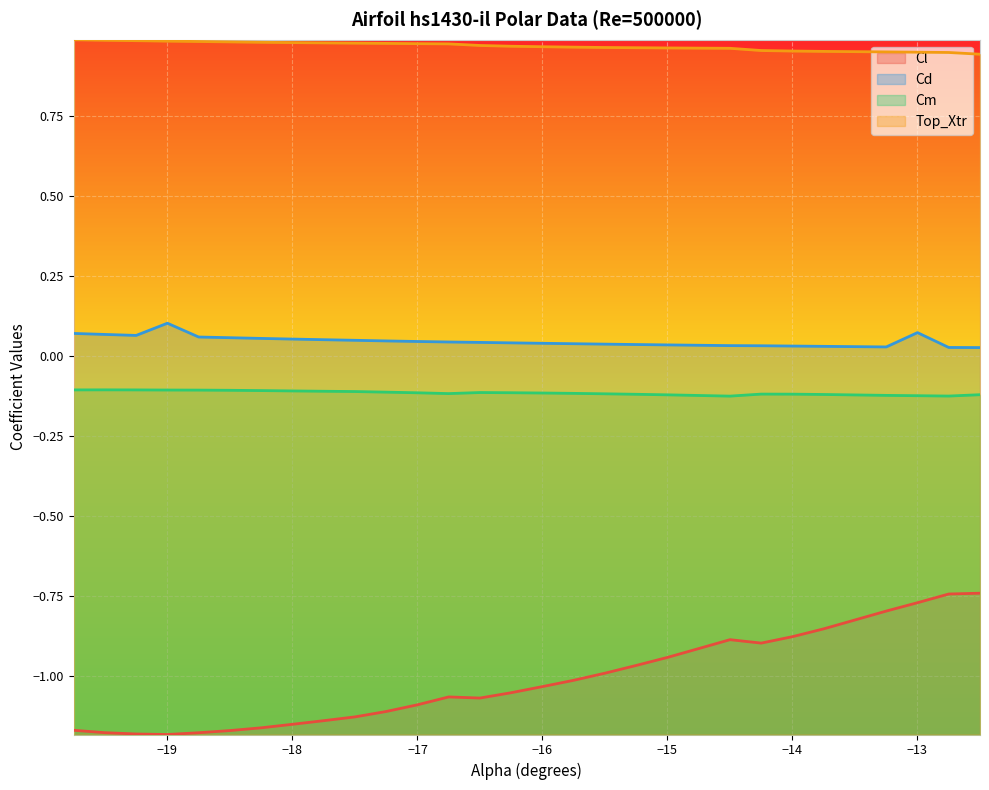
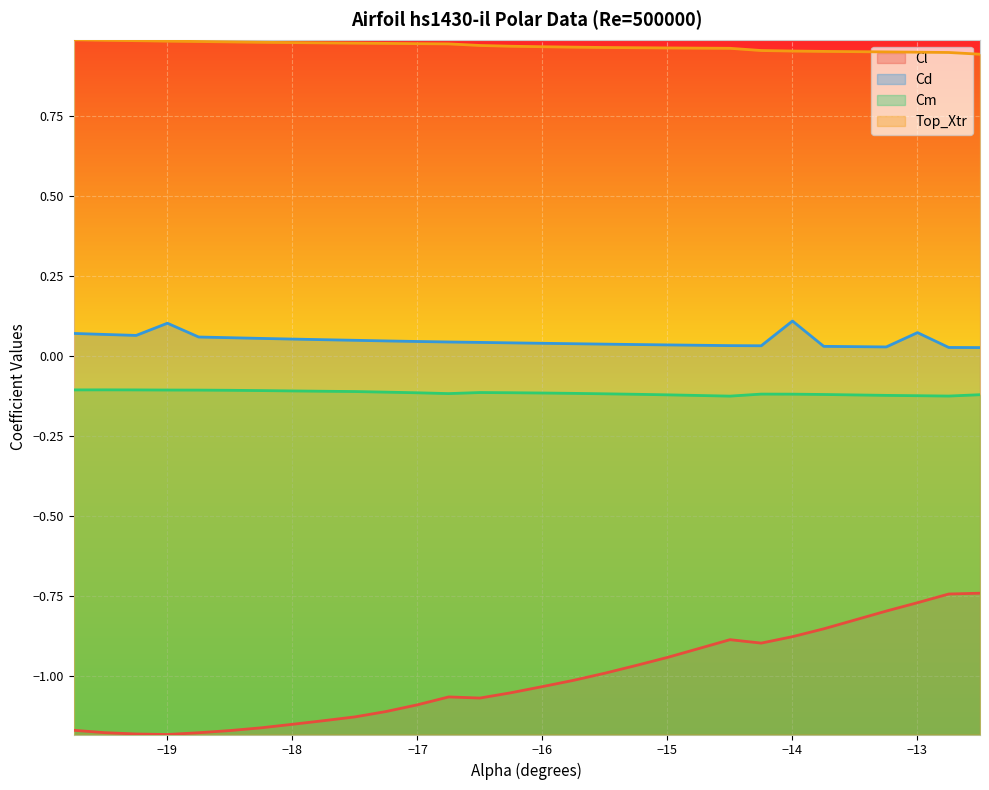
Cd, −14: 0.03 -> 0.11
